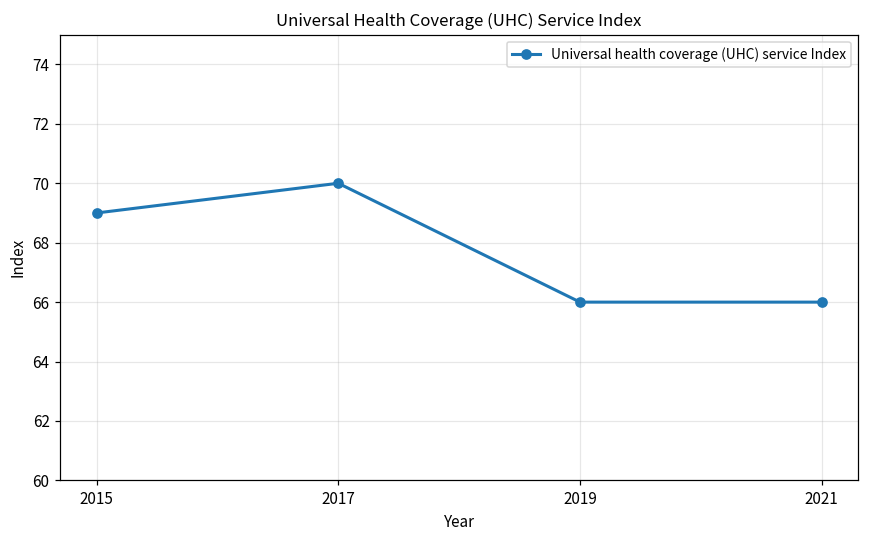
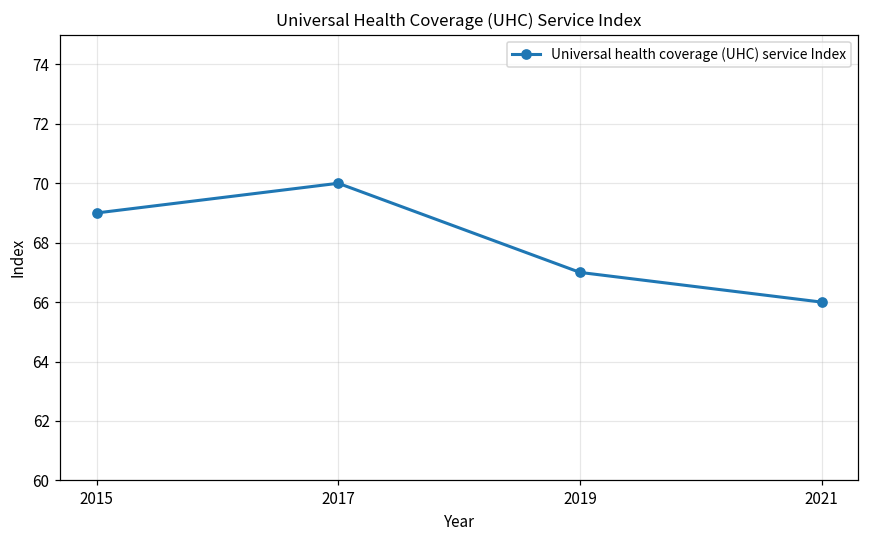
2019: 66 -> 67
